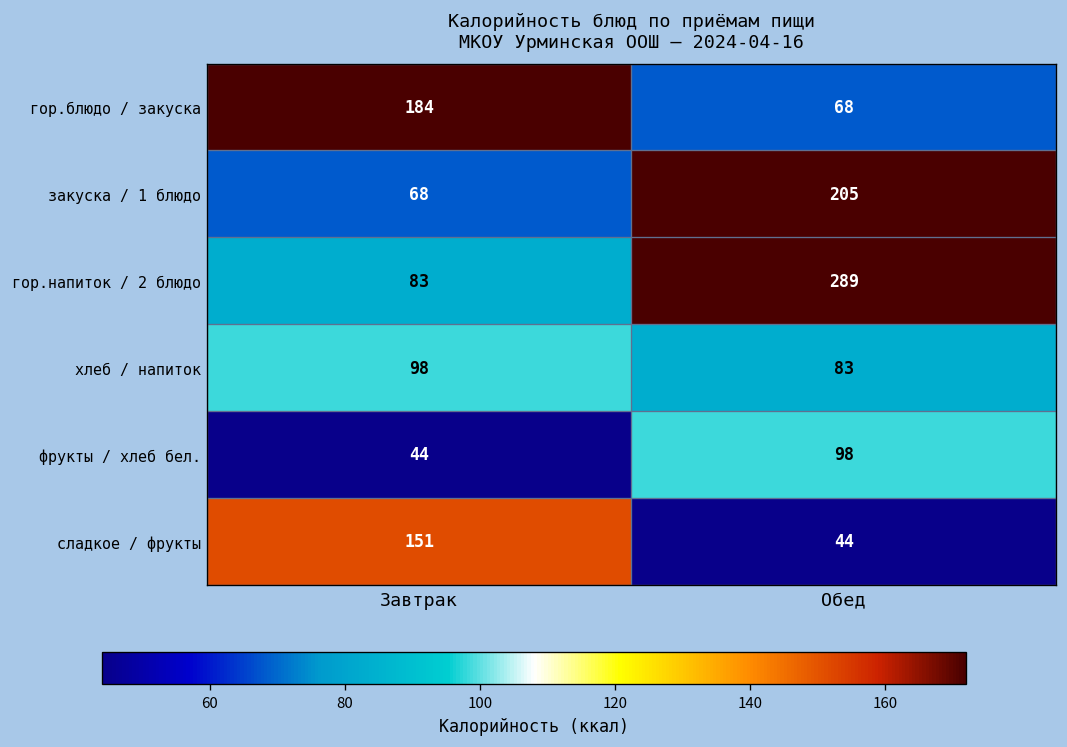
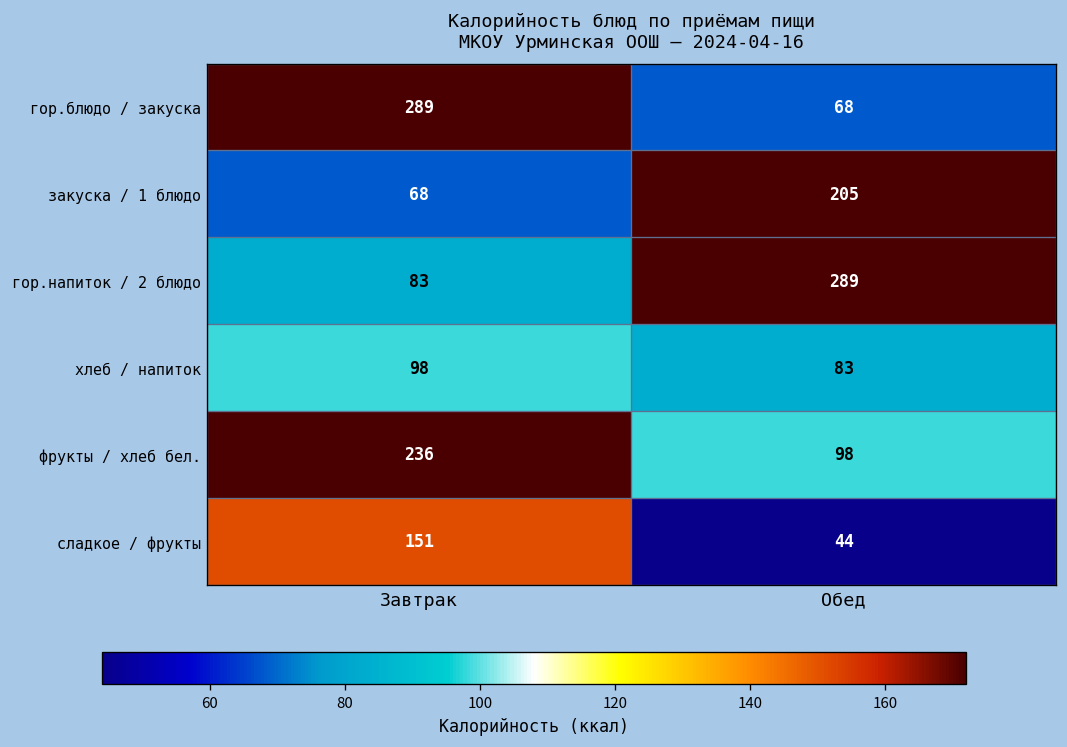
гор.блюдо / закуска, Завтрак: 184 -> 289
фрукты / хлеб бел., Завтрак: 44 -> 236
